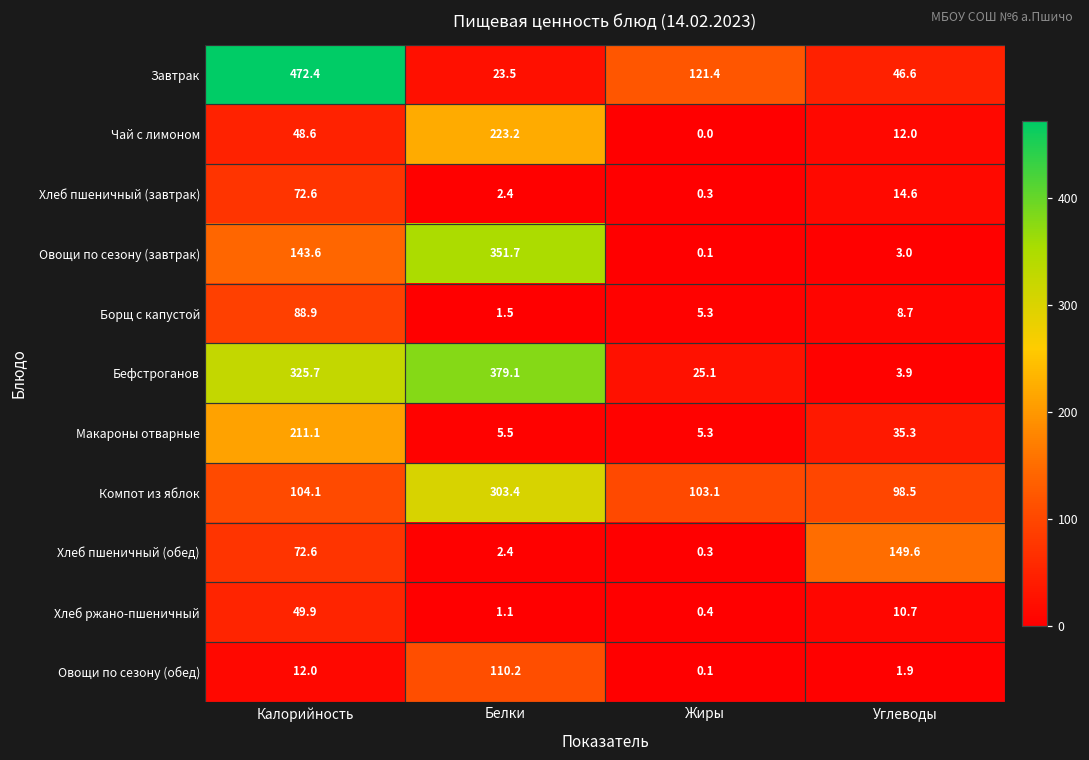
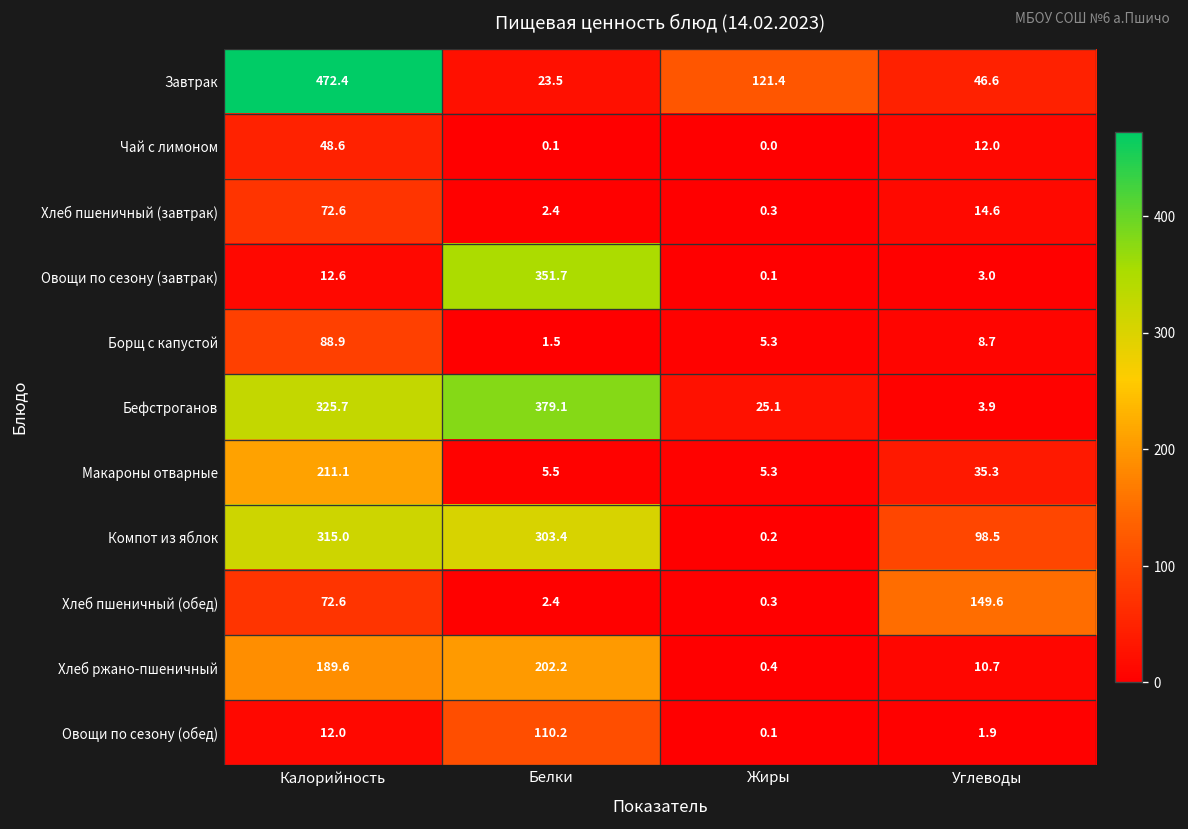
Чай с лимоном, Белки: 223.2 -> 0.1
Овощи по сезону (завтрак), Калорийность: 143.6 -> 12.6
Компот из яблок, Калорийность: 104.1 -> 315.0
Компот из яблок, Жиры: 103.1 -> 0.2
Хлеб ржано-пшеничный, Калорийность: 49.9 -> 189.6
Хлеб ржано-пшеничный, Белки: 1.1 -> 202.2
